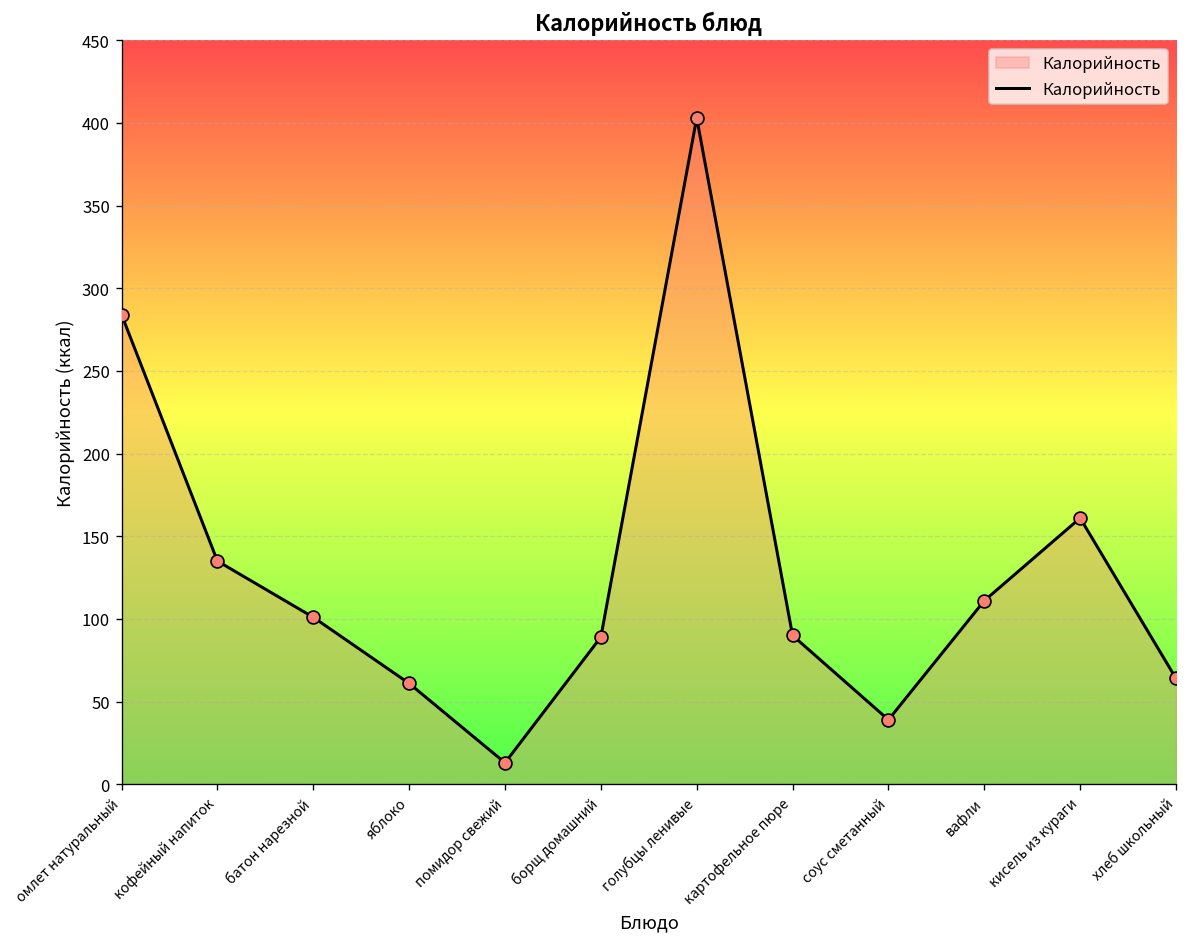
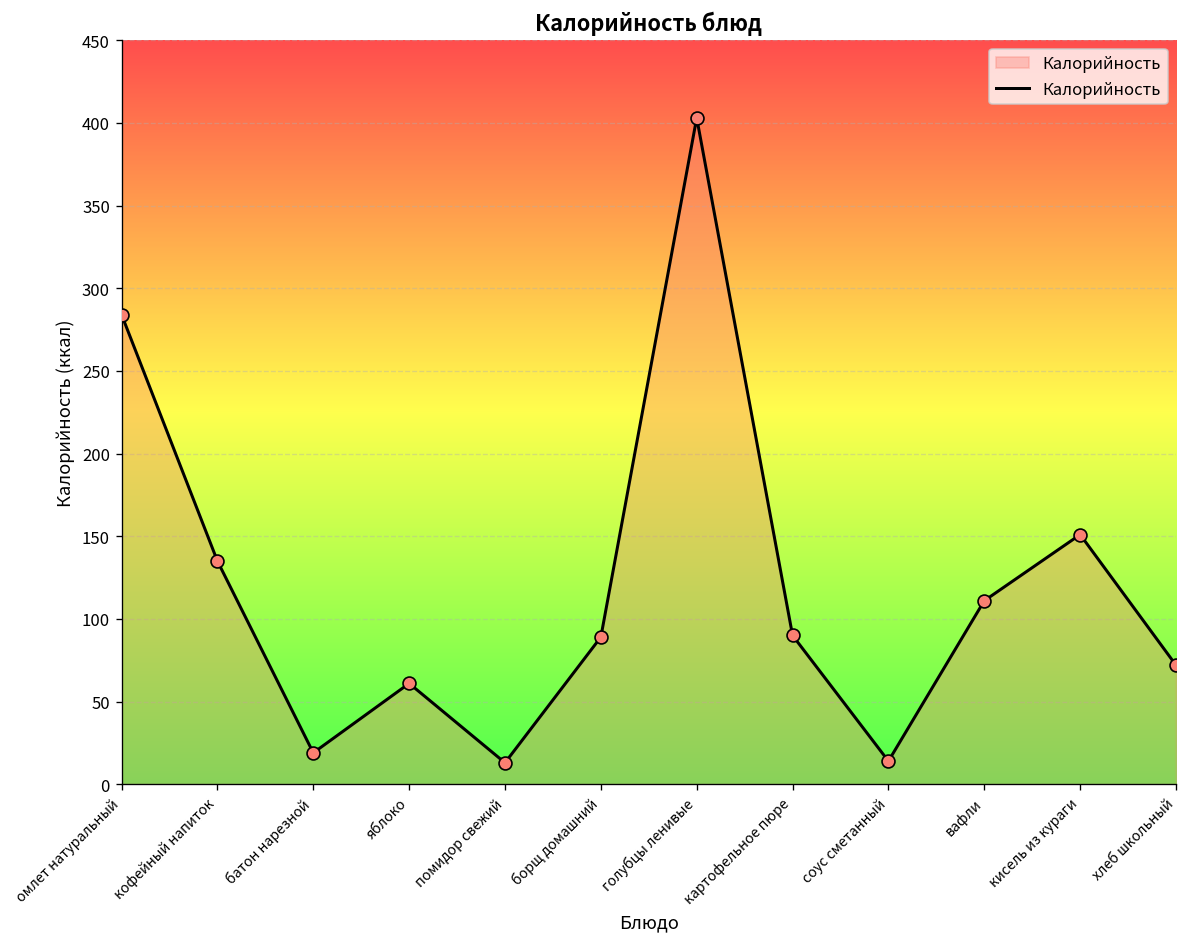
батон нарезной: 101 -> 19
соус сметанный: 39 -> 14
кисель из кураги: 161 -> 151
хлеб школьный: 64 -> 72
